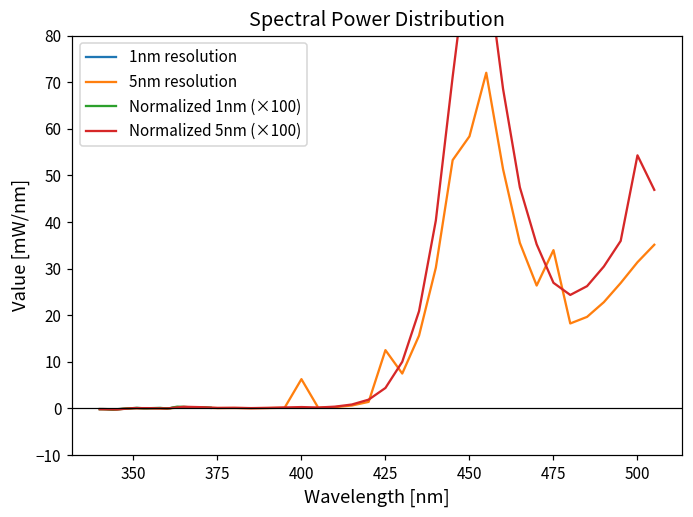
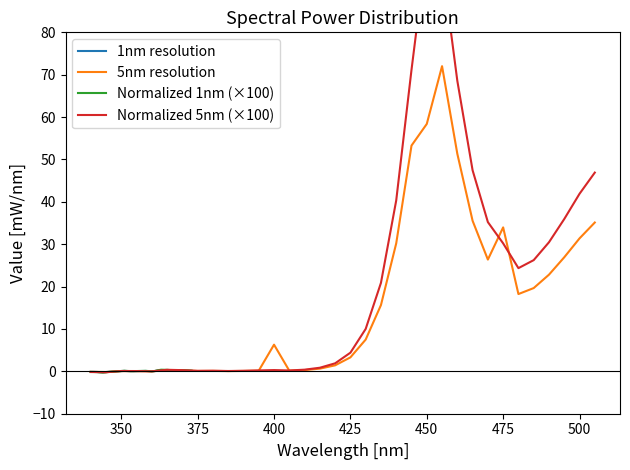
5nm resolution, 425: 13 -> 3
Normalized 5nm (×100), 475: 27 -> 30
Normalized 5nm (×100), 500: 54 -> 42
